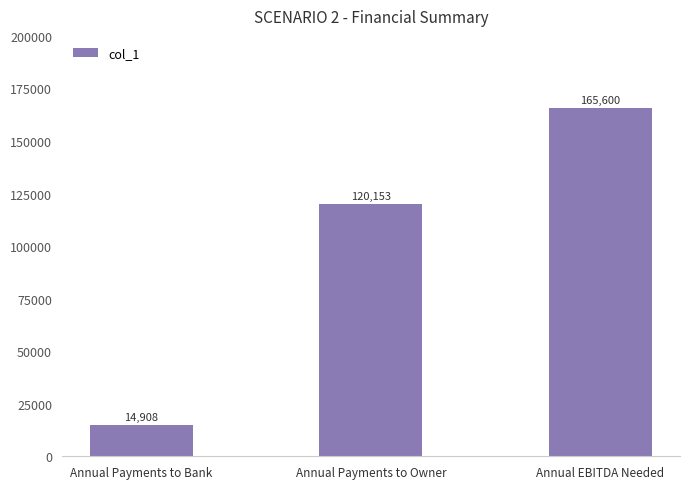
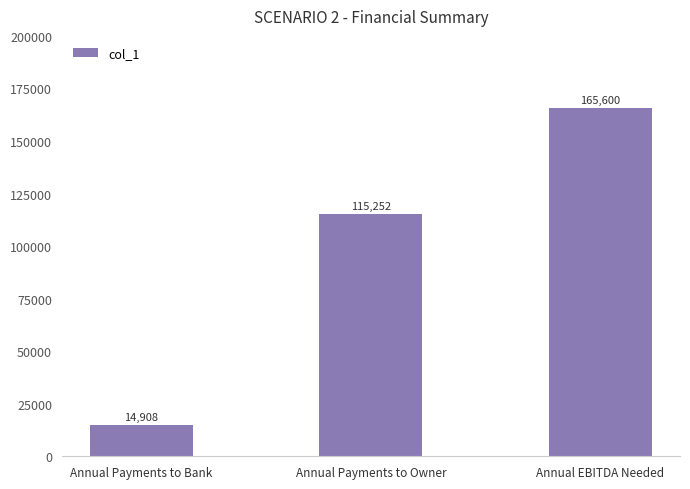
Annual Payments to Owner: 120,153 -> 115,252
